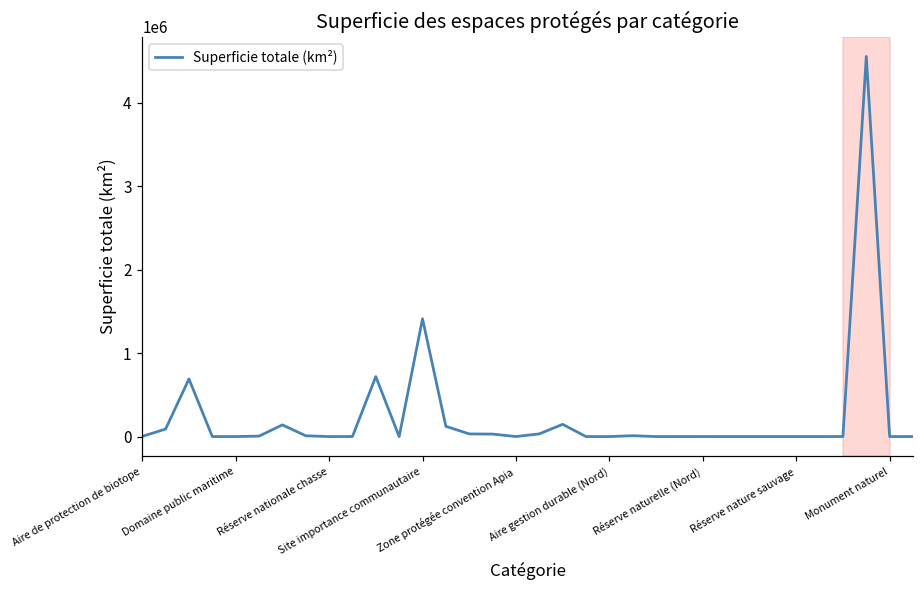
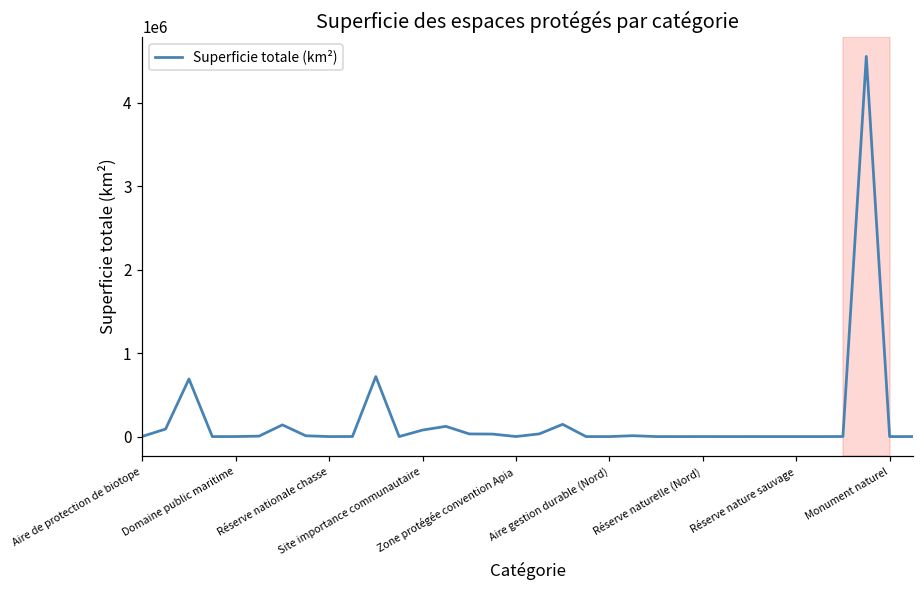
Site importance communautaire: 1400000 -> 100000
